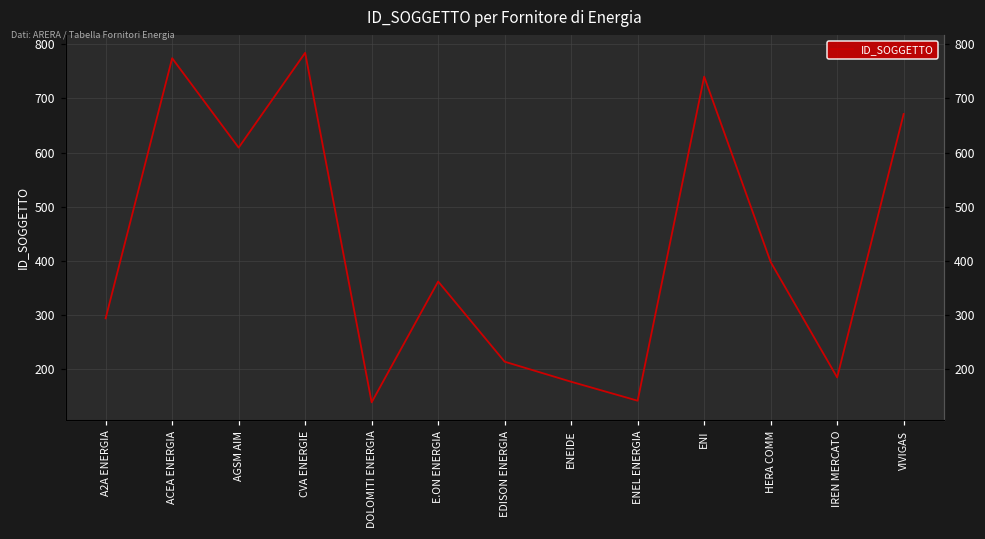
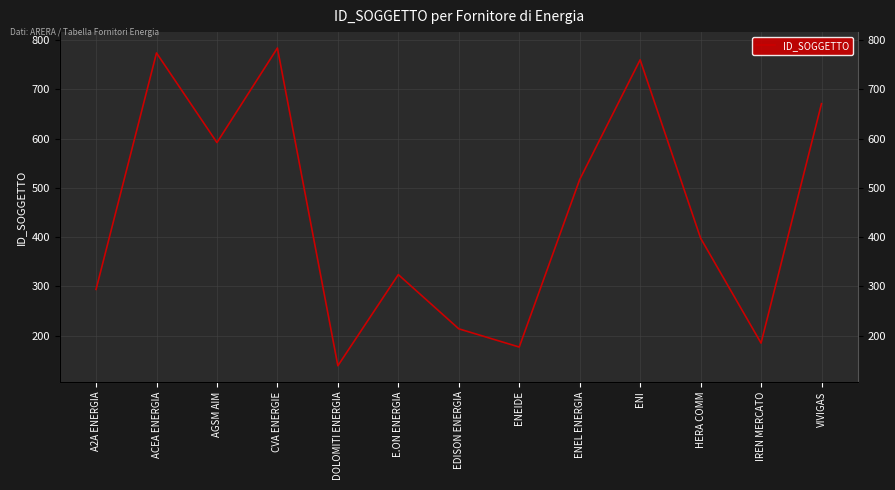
AGSM AIM: 610 -> 590
E.ON ENERGIA: 360 -> 320
ENEL ENERGIA: 140 -> 520
ENI: 740 -> 760
